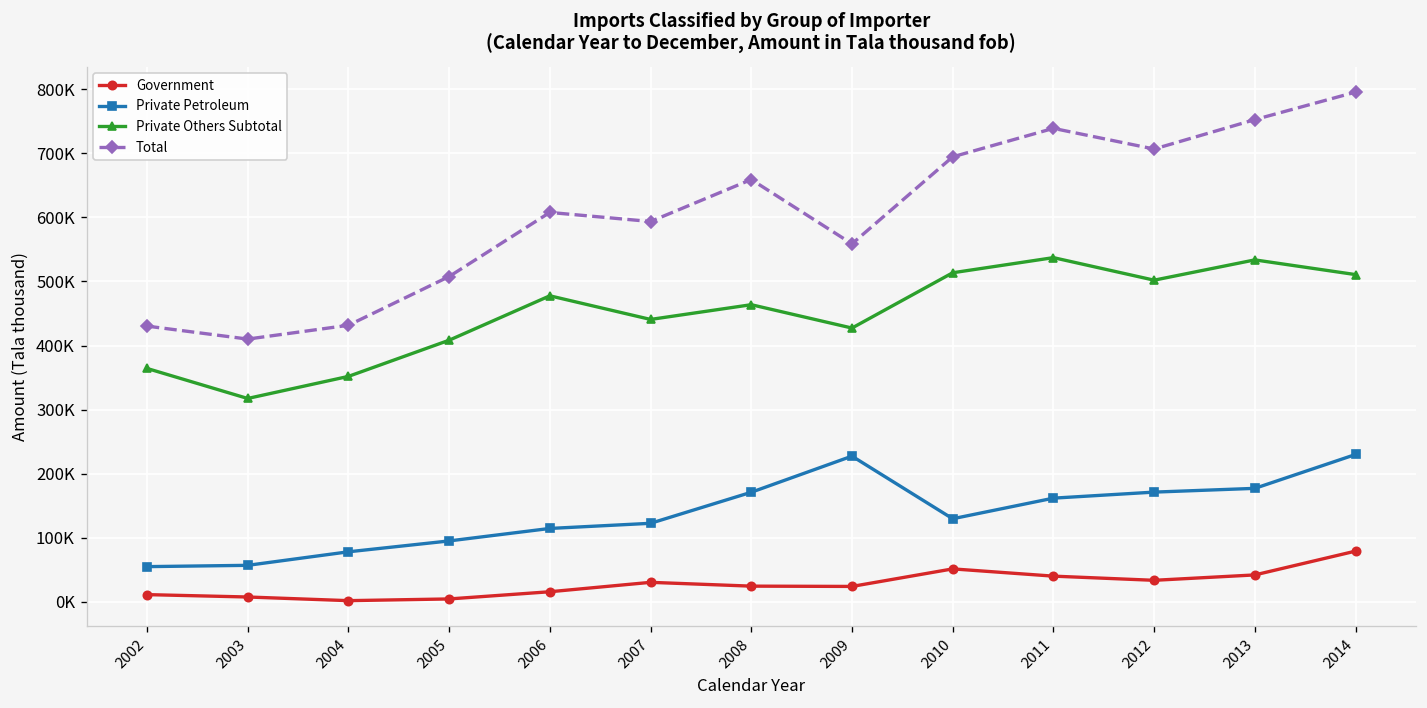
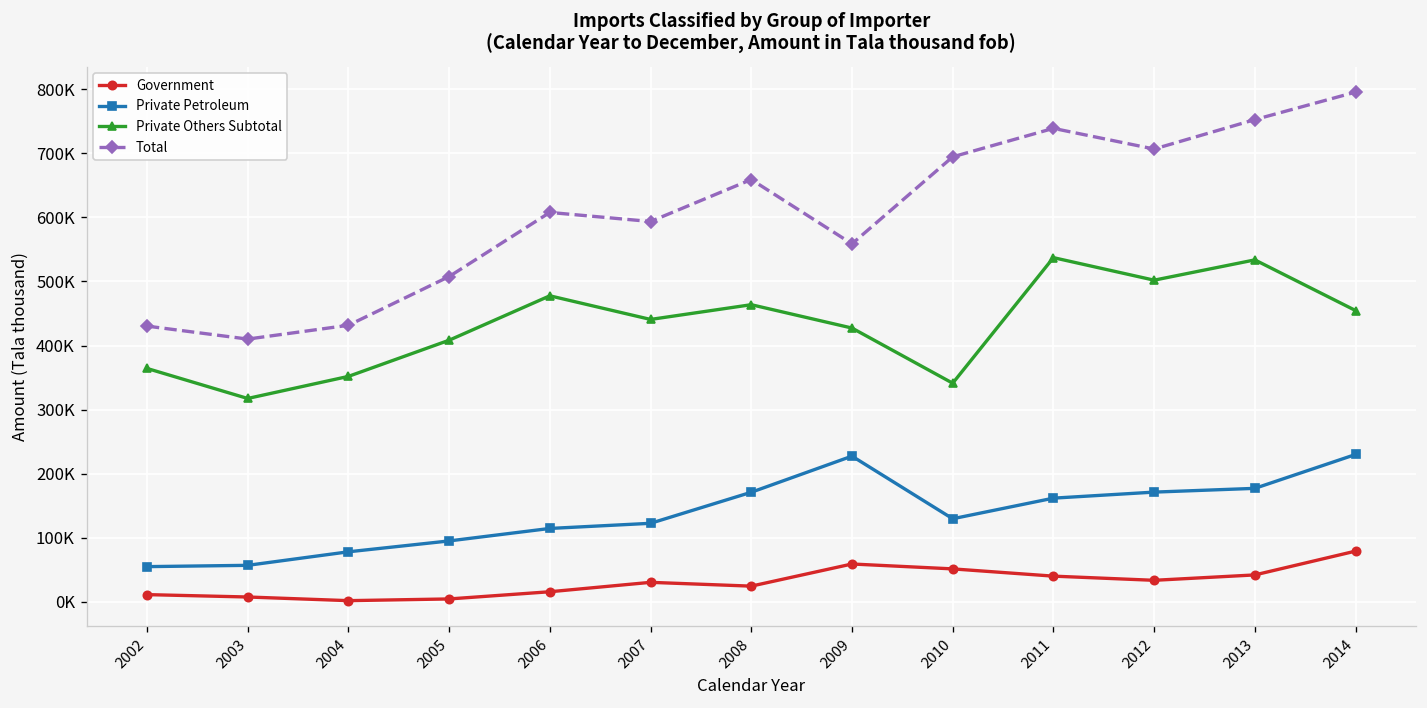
Government, 2009: 20000 -> 60000
Private Others Subtotal, 2010: 510000 -> 340000
Private Others Subtotal, 2014: 510000 -> 450000
